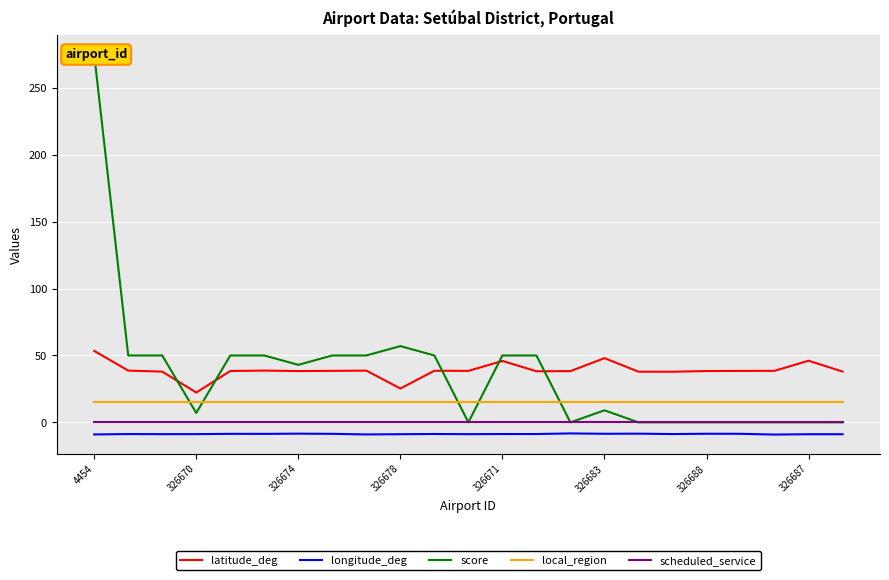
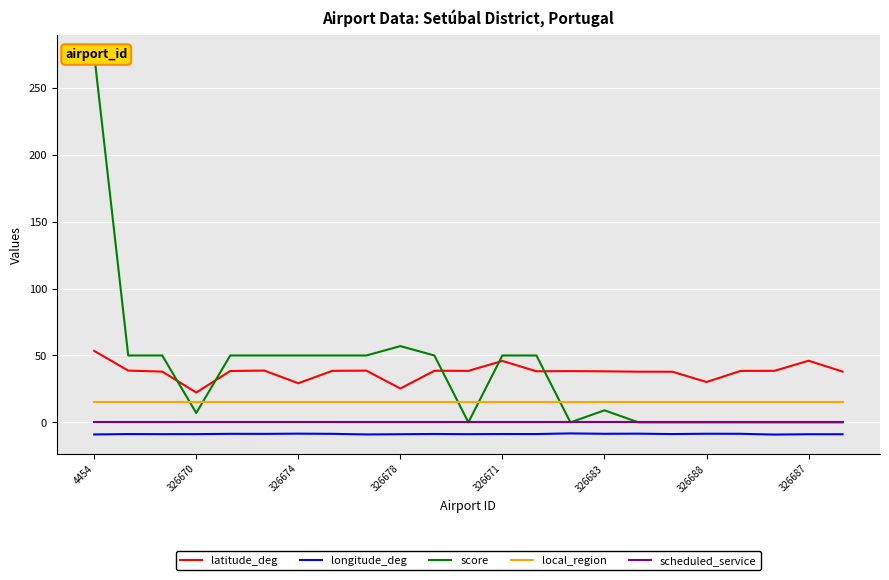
latitude_deg, 326674: 38 -> 29
score, 326674: 43 -> 50
latitude_deg, 326683: 48 -> 38
latitude_deg, 326688: 38 -> 30
